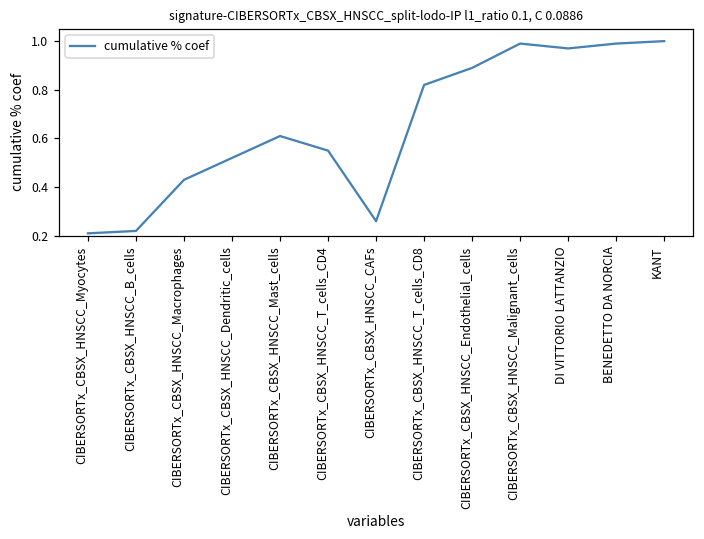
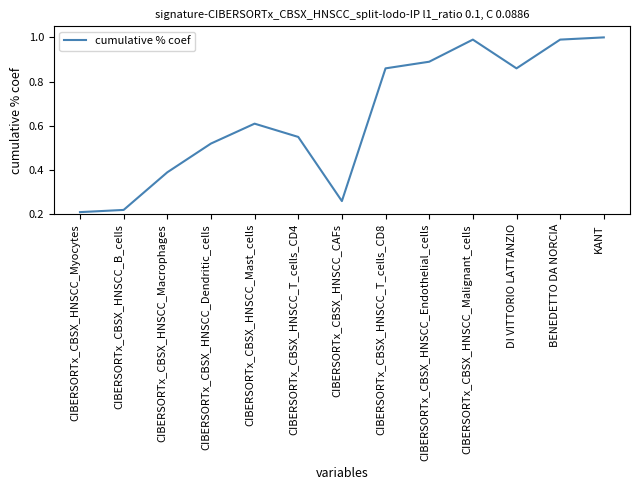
CIBERSORTx_CBSX_HNSCC_Macrophages: 0.43 -> 0.39
CIBERSORTx_CBSX_HNSCC_T_cells_CD8: 0.82 -> 0.86
DI VITTORIO LATTANZIO: 0.97 -> 0.86
